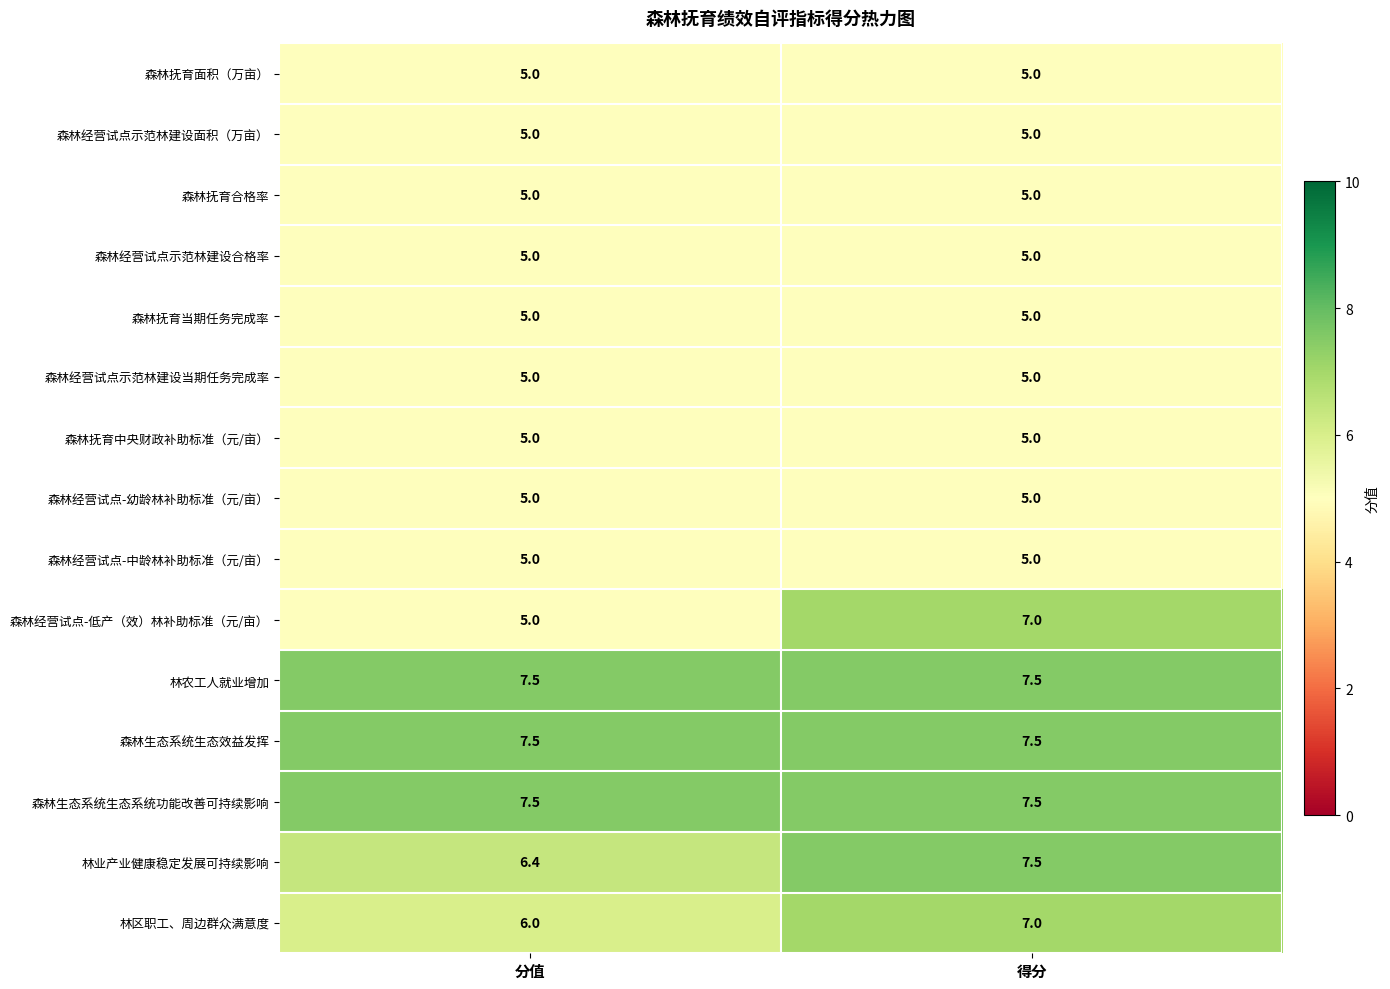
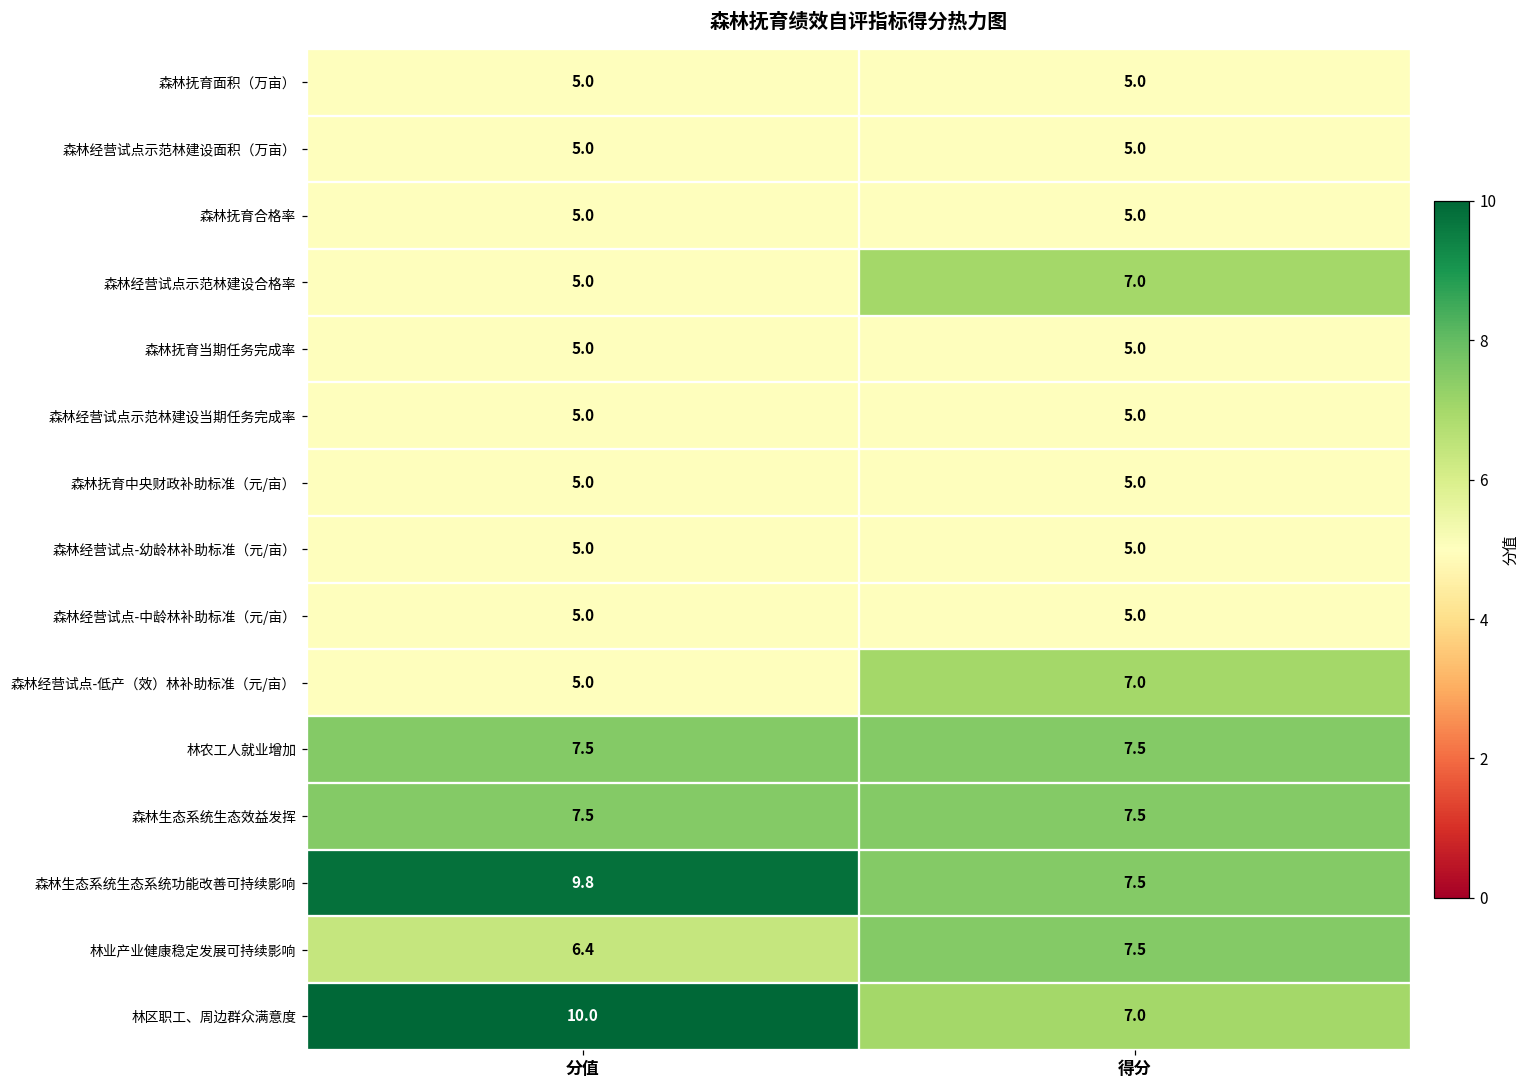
森林经营试点示范林建设合格率, 得分: 5.0 -> 7.0
森林生态系统生态系统功能改善可持续影响, 分值: 7.5 -> 9.8
林区职工、周边群众满意度, 分值: 6.0 -> 10.0
